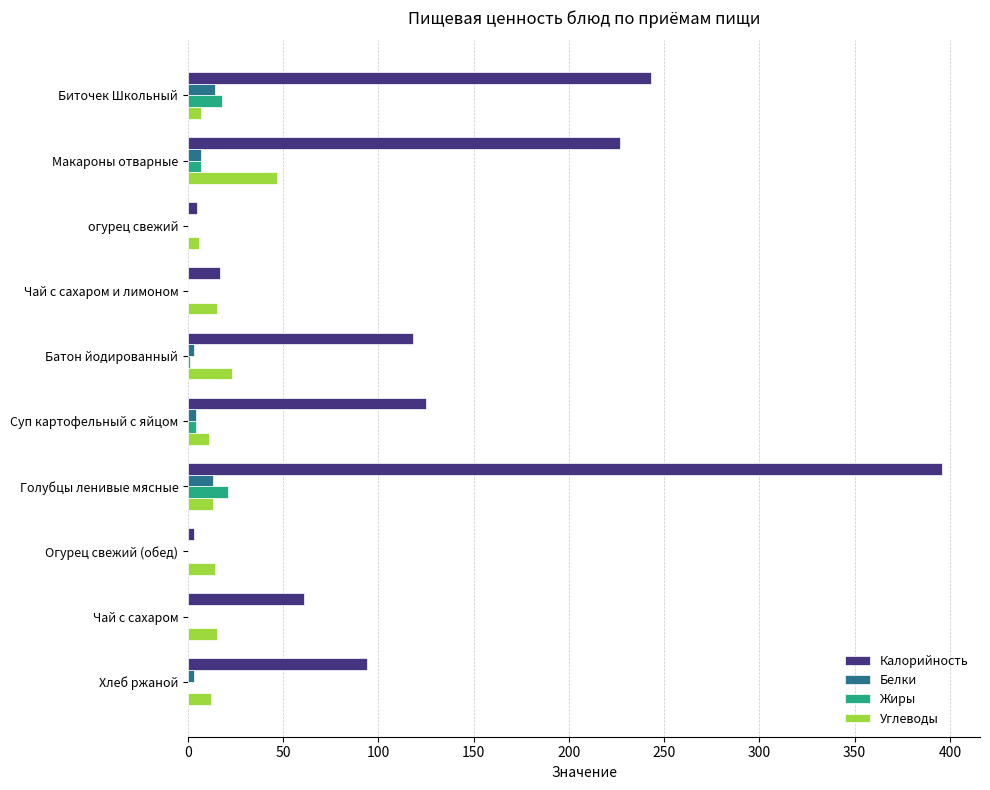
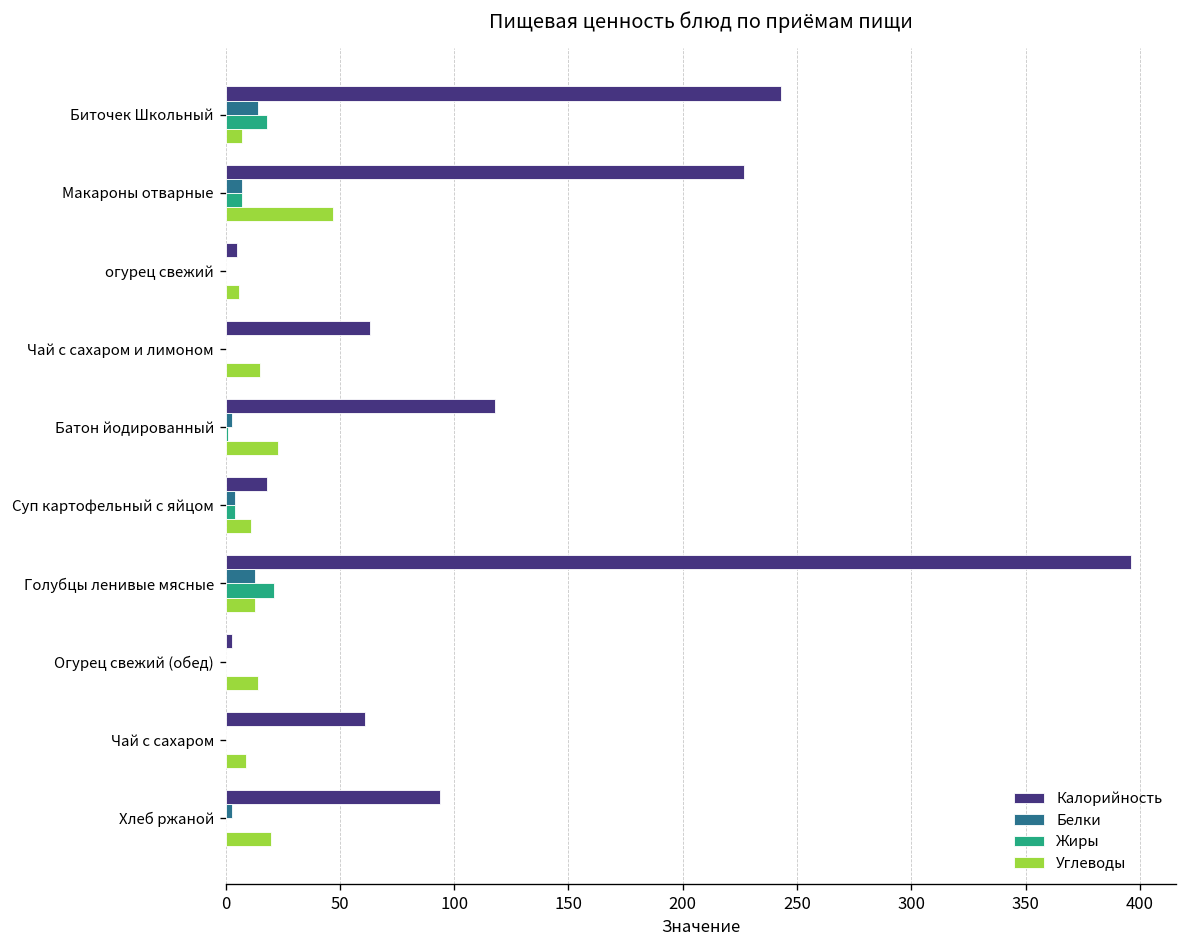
Калорийность, Чай с сахаром и лимоном: 17 -> 63
Калорийность, Суп картофельный с яйцом: 125 -> 18
Углеводы, Чай с сахаром: 15 -> 9
Углеводы, Хлеб ржаной: 12 -> 20
